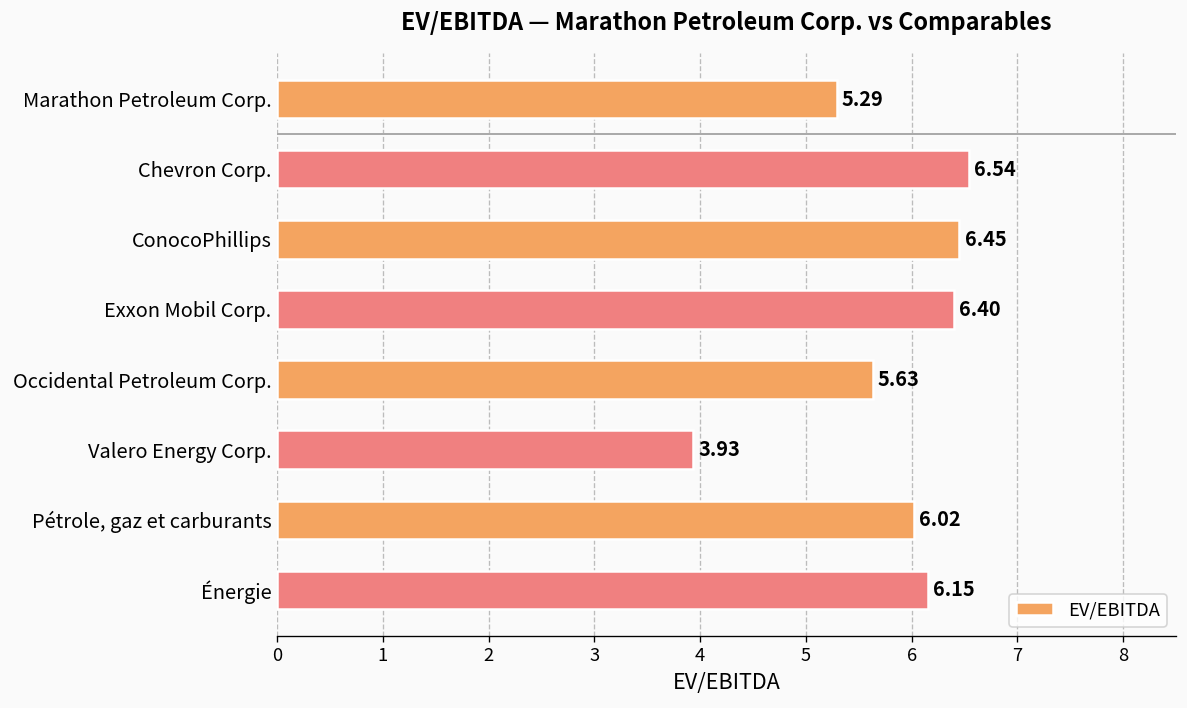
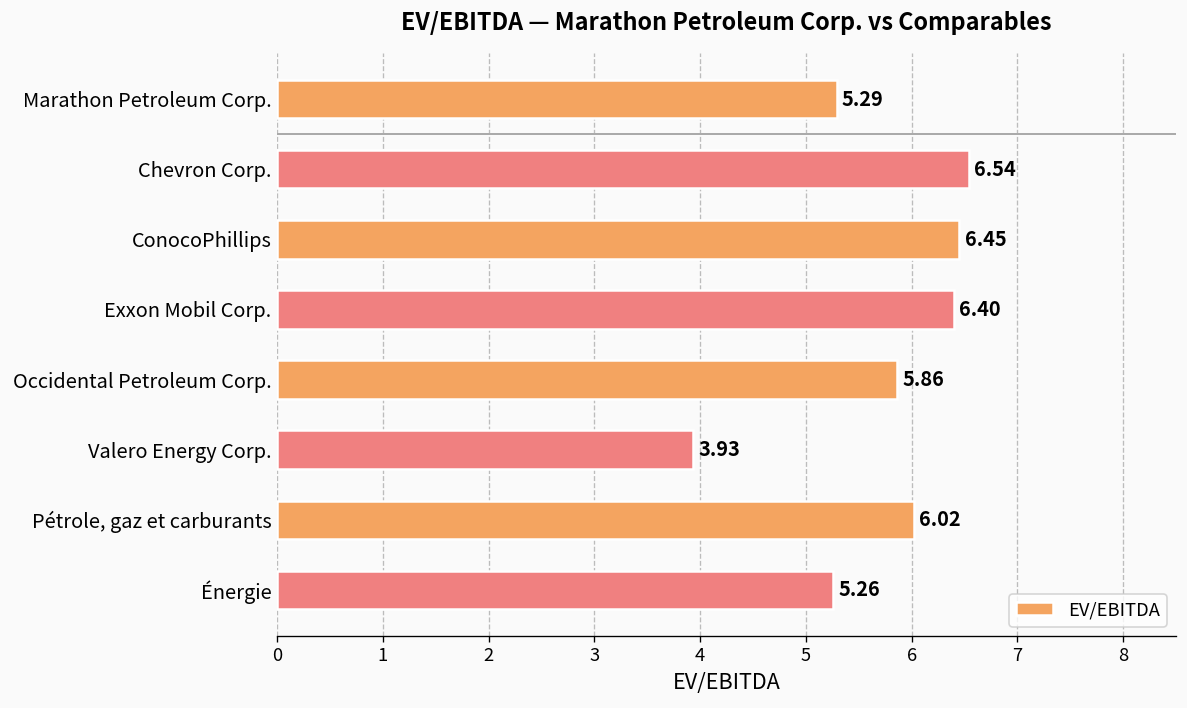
Occidental Petroleum Corp.: 5.63 -> 5.86
Énergie: 6.15 -> 5.26
